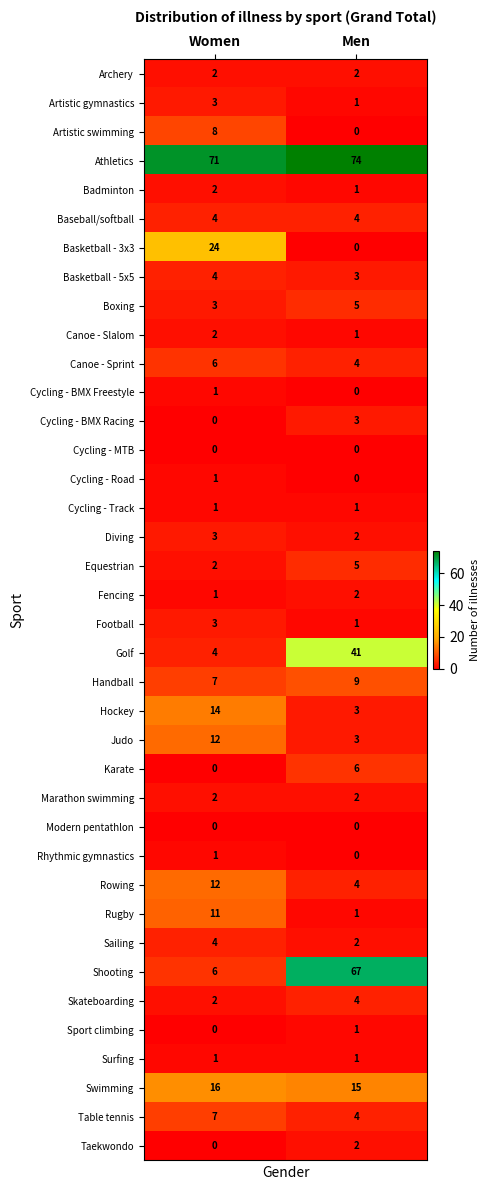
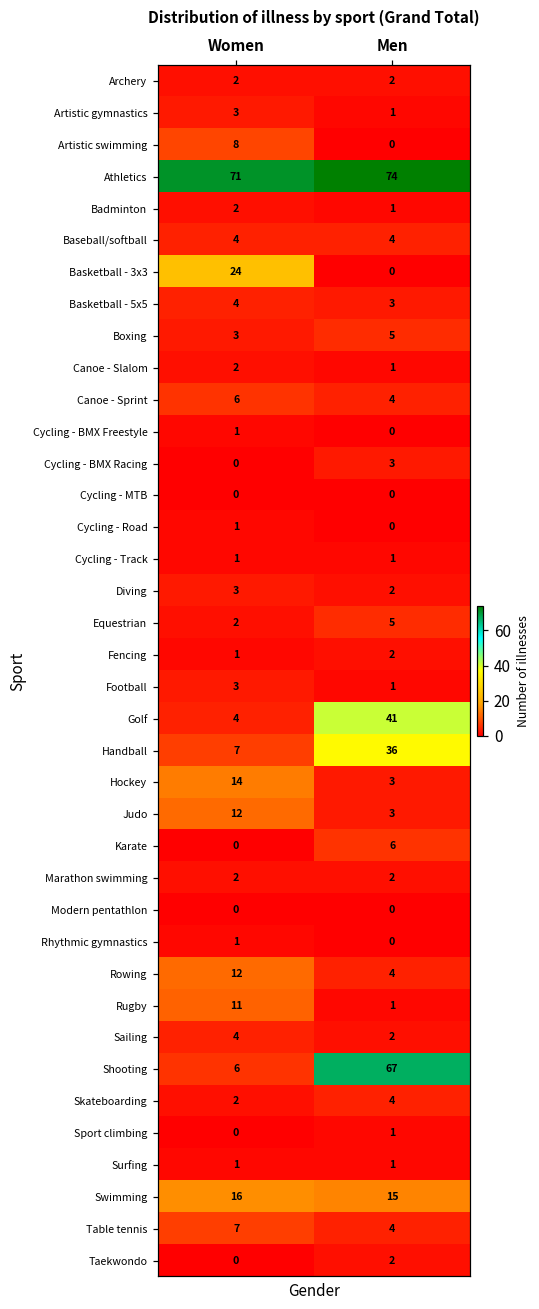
Handball, Men: 9 -> 36
